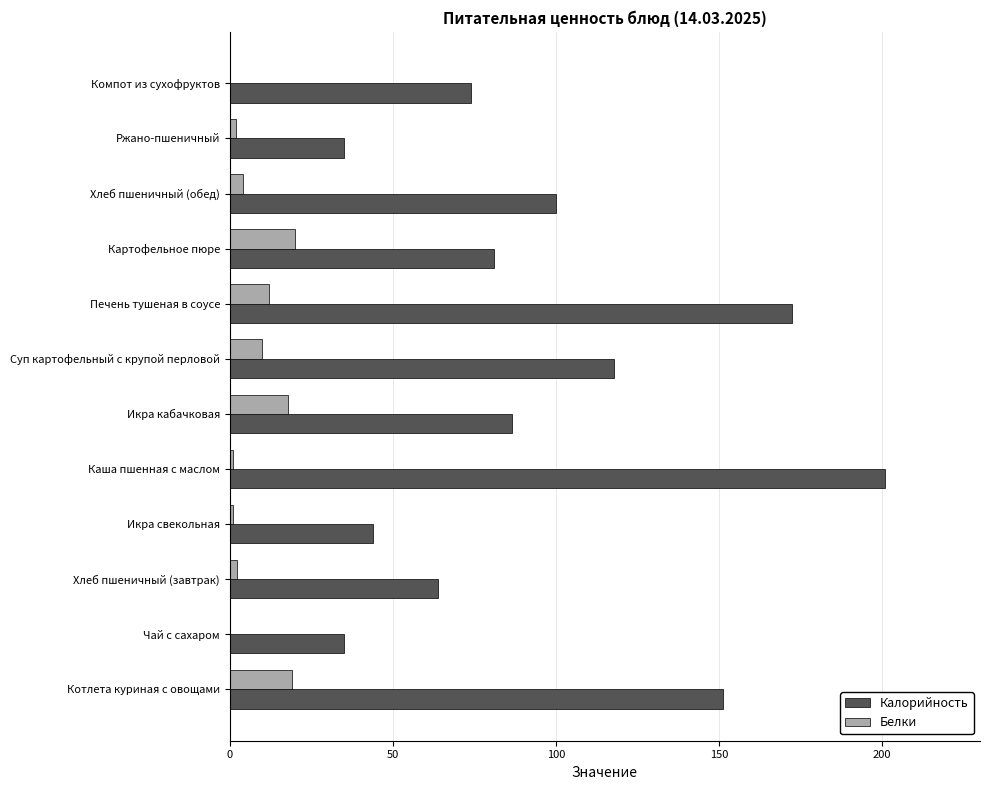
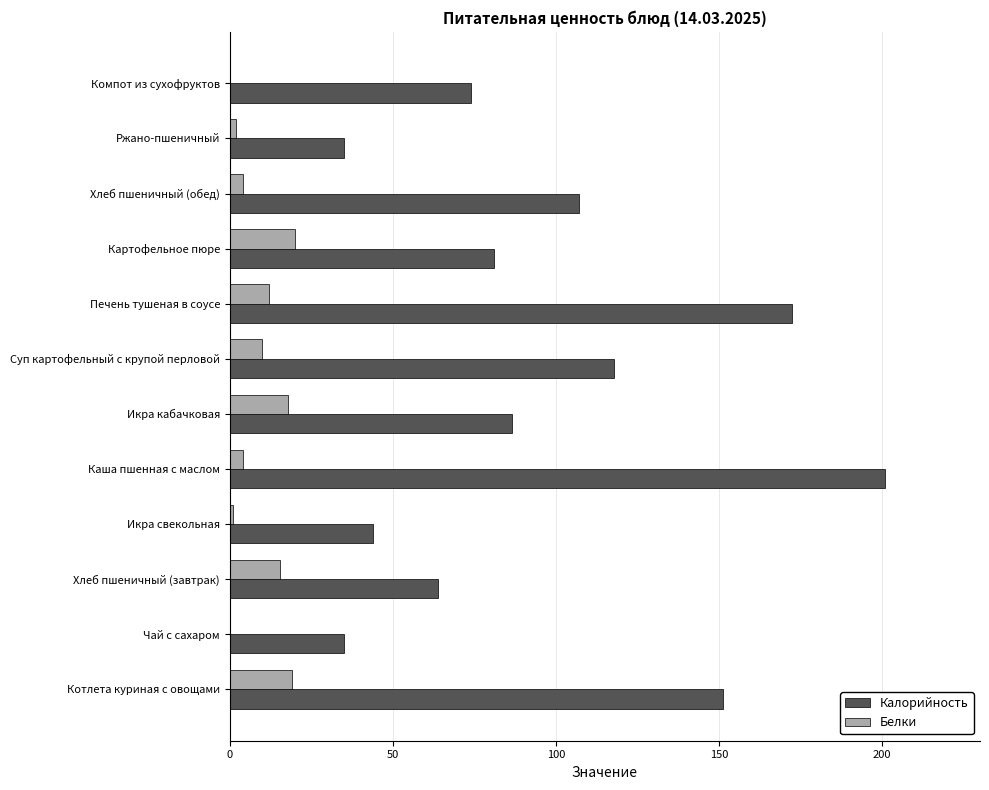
Калорийность, Хлеб пшеничный (обед): 100 -> 107
Белки, Каша пшенная с маслом: 1 -> 4
Белки, Хлеб пшеничный (завтрак): 2 -> 15
